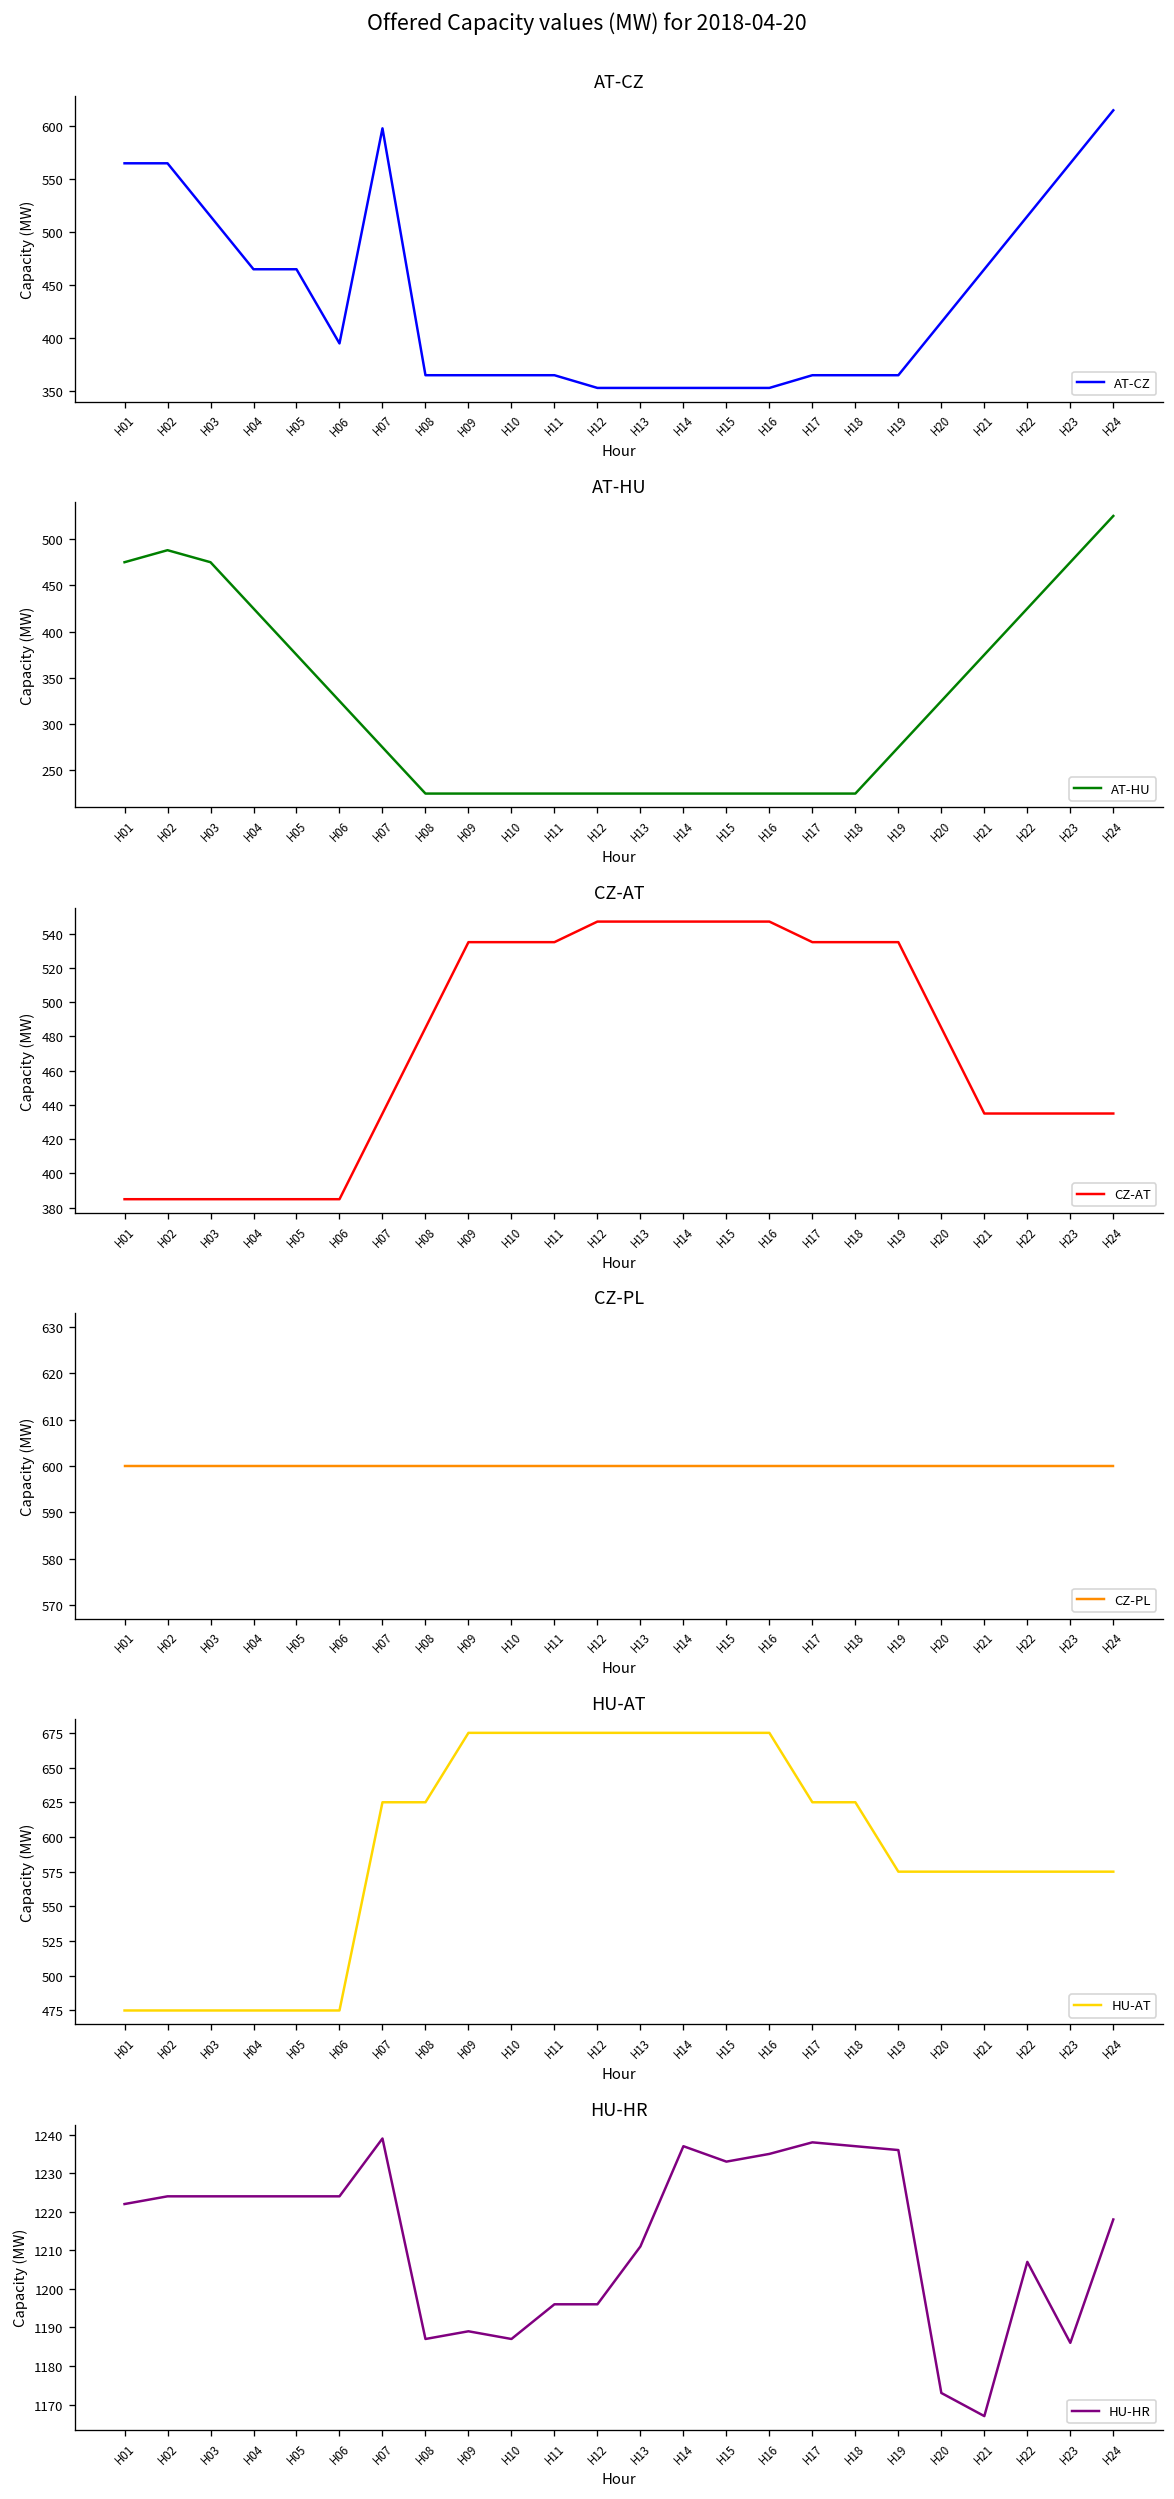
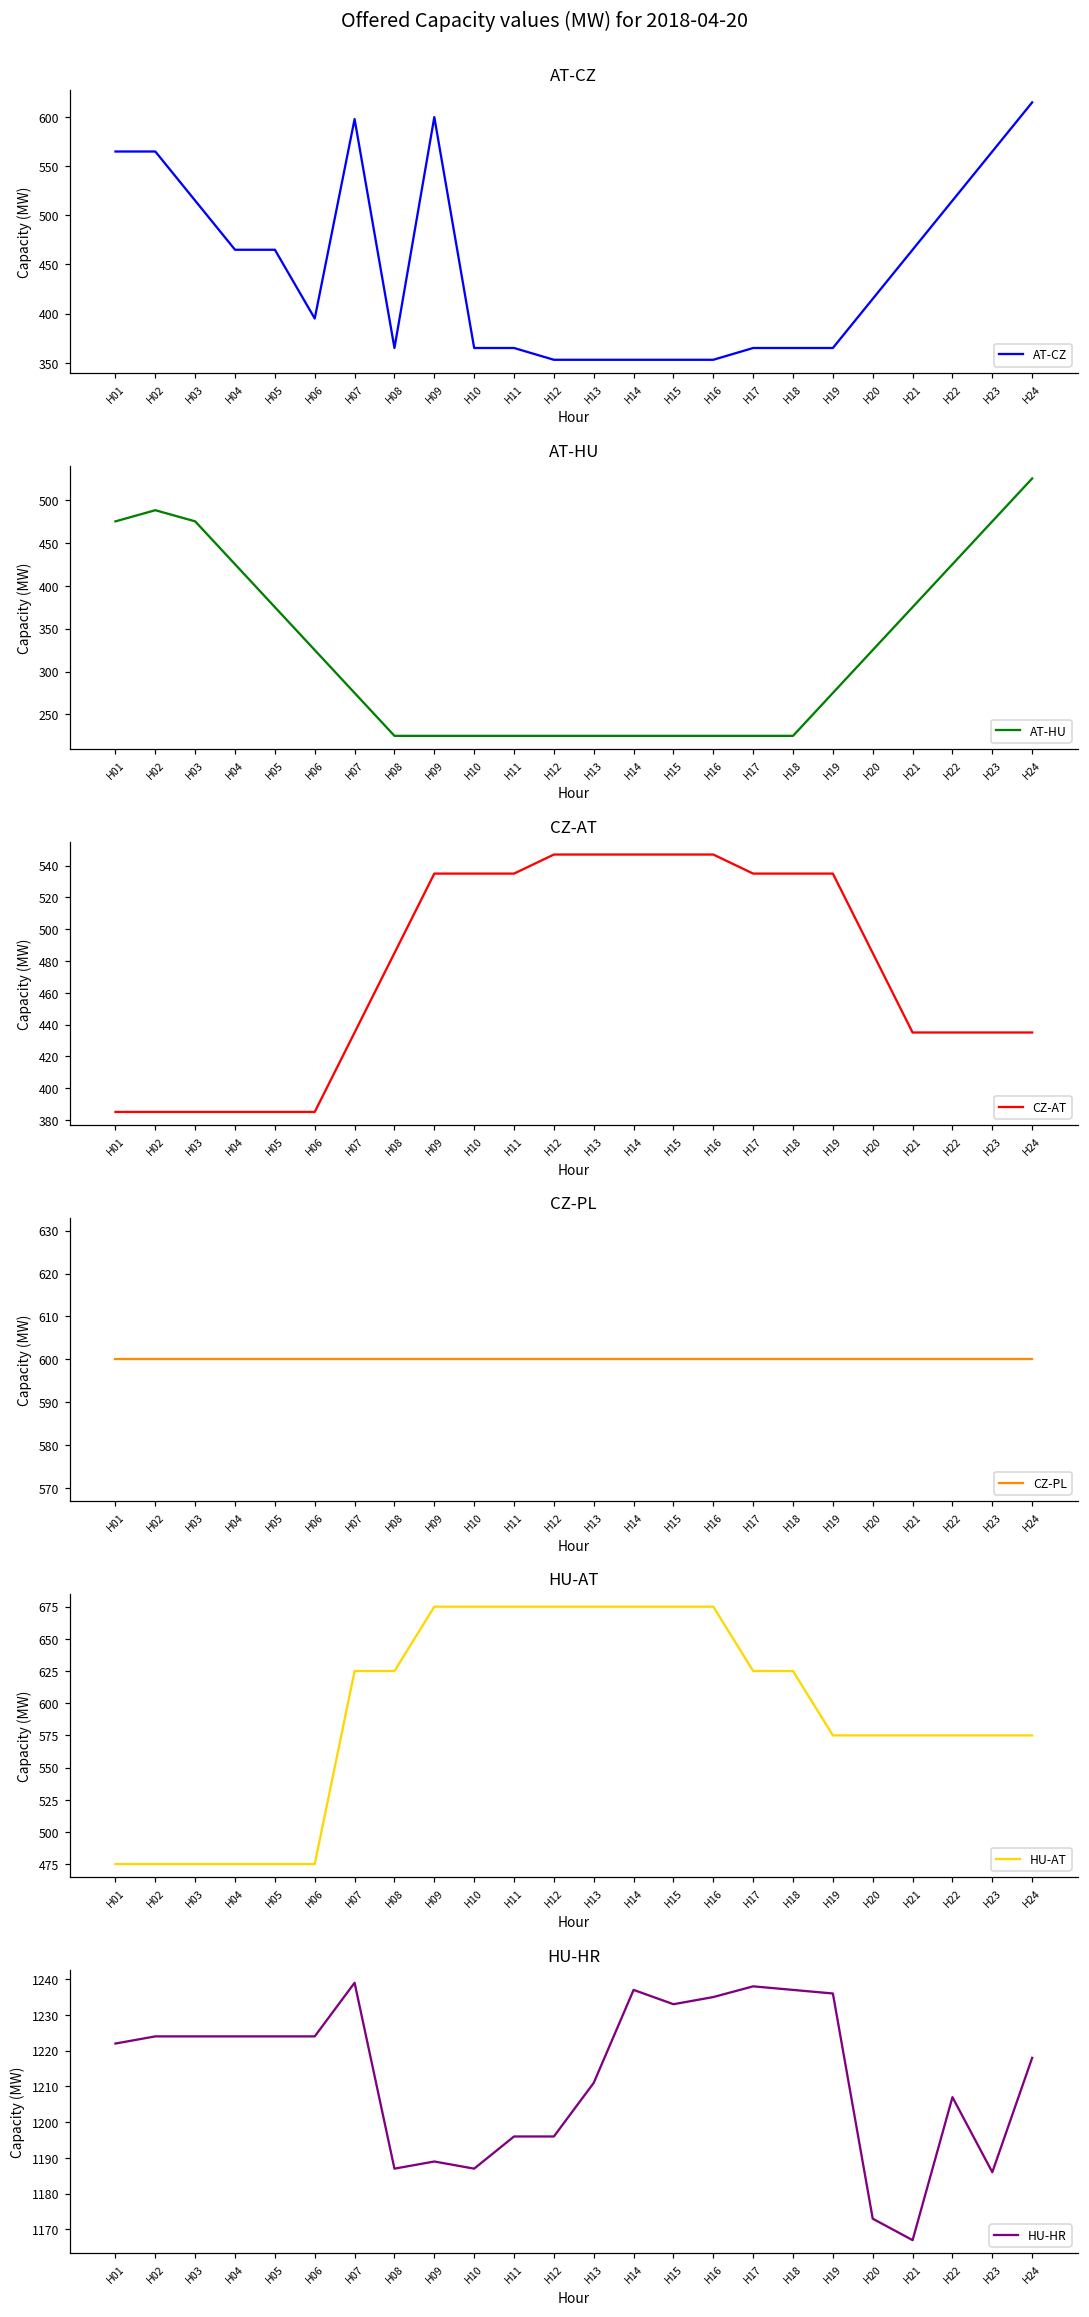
AT-CZ, H09: 370 -> 600
